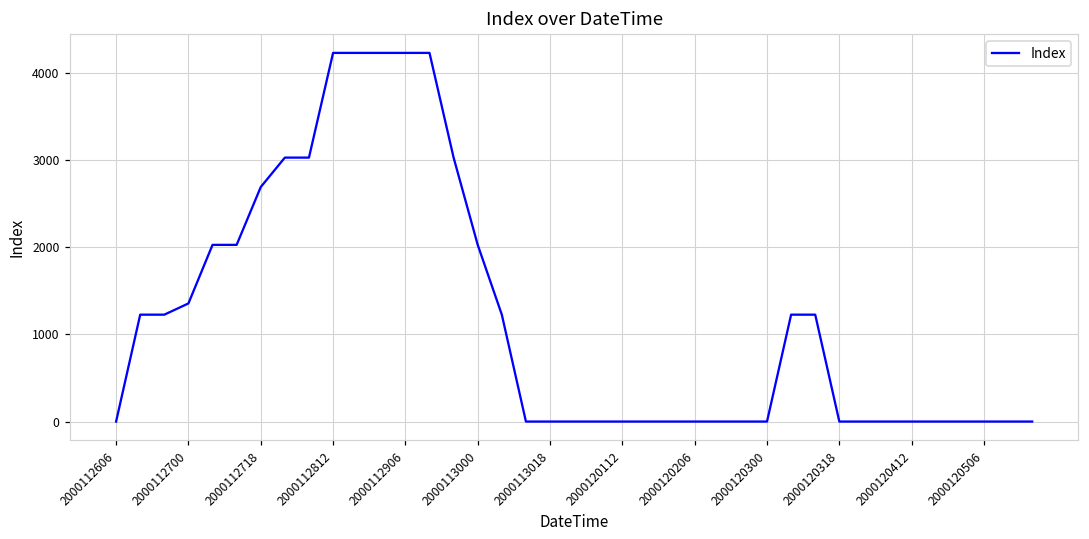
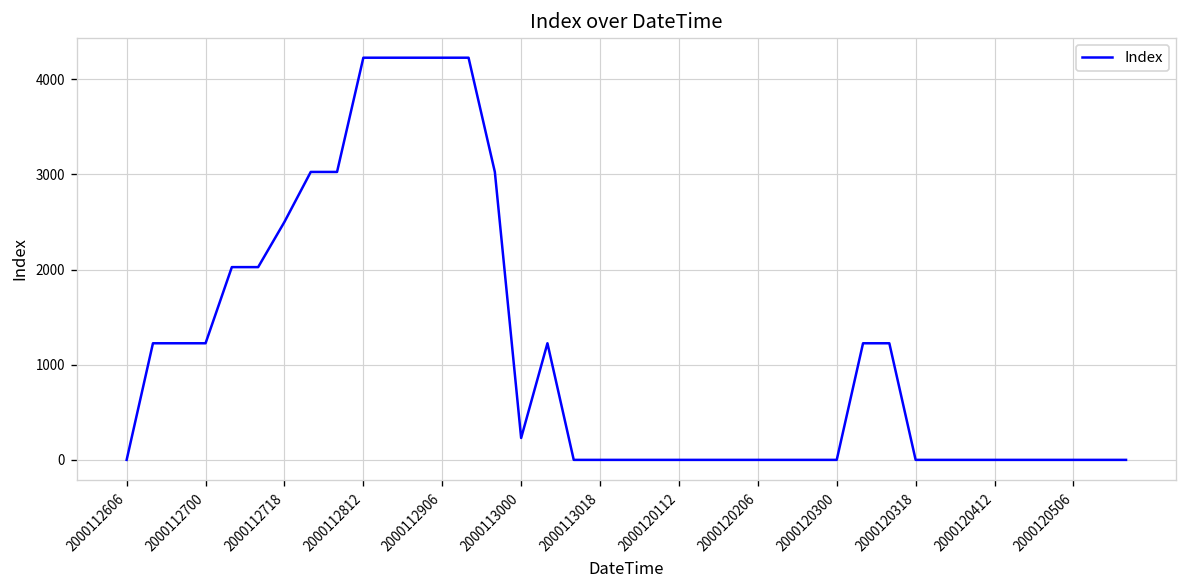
2000112700: 1400 -> 1200
2000112718: 2700 -> 2500
2000113000: 2000 -> 200
